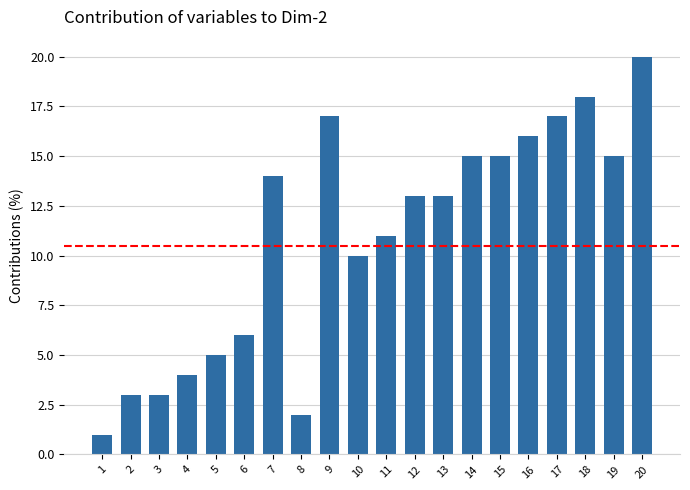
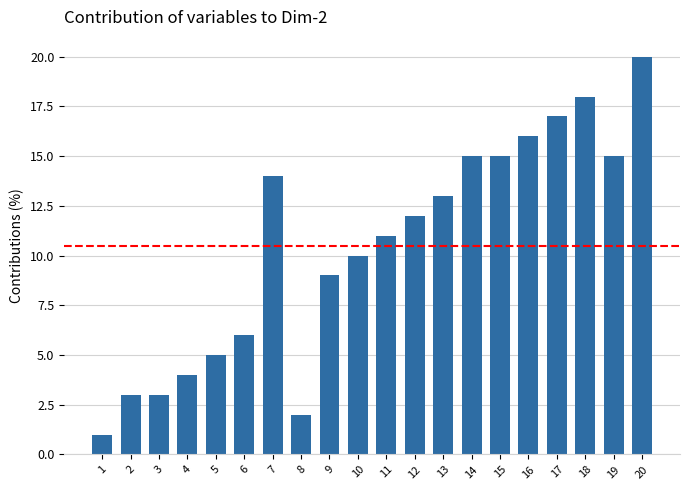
9: 17 -> 9
12: 13 -> 12
